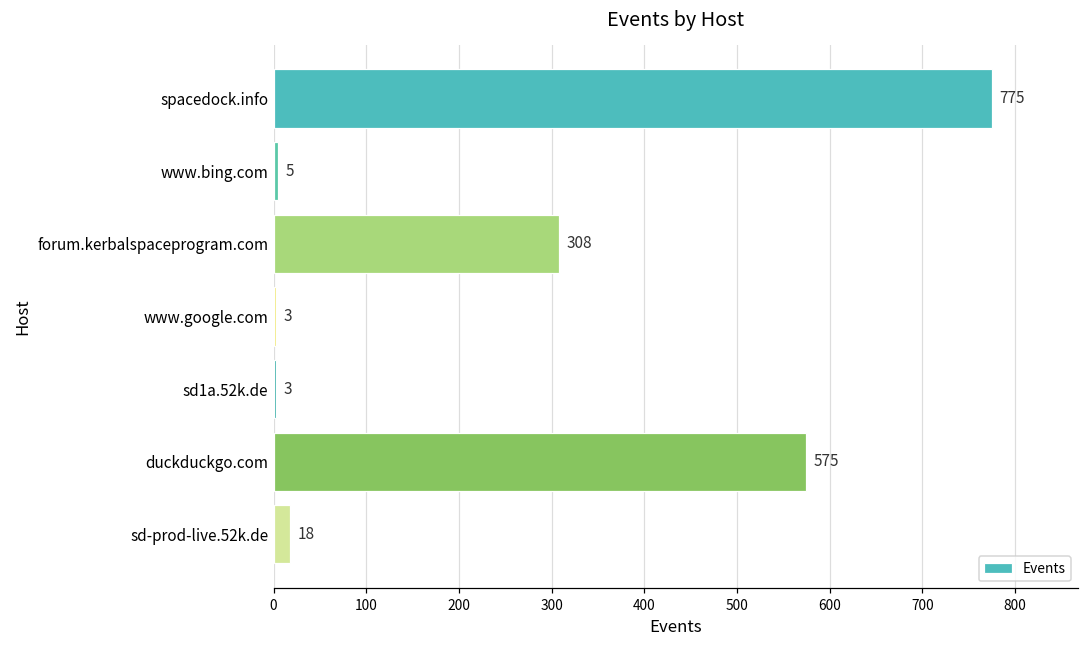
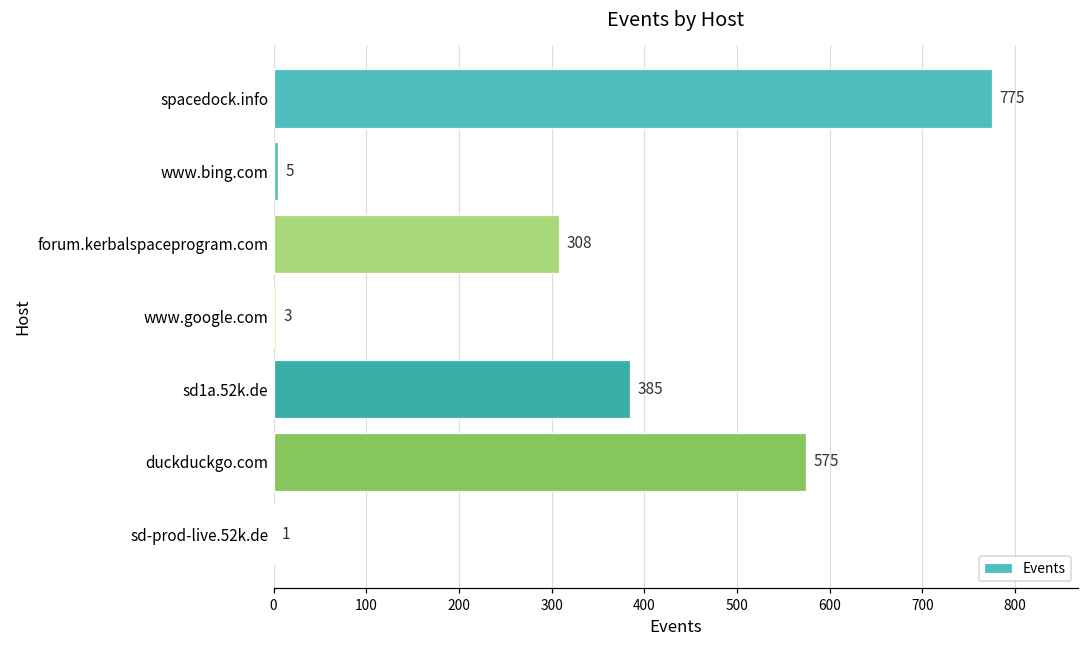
sd1a.52k.de: 3 -> 385
sd-prod-live.52k.de: 18 -> 1
